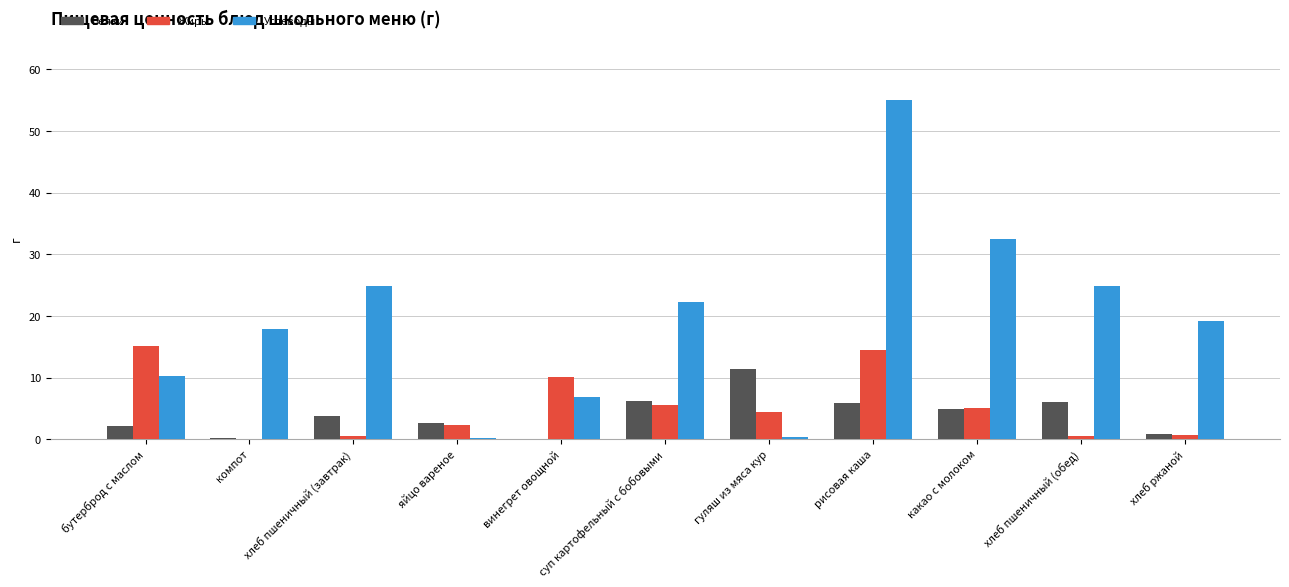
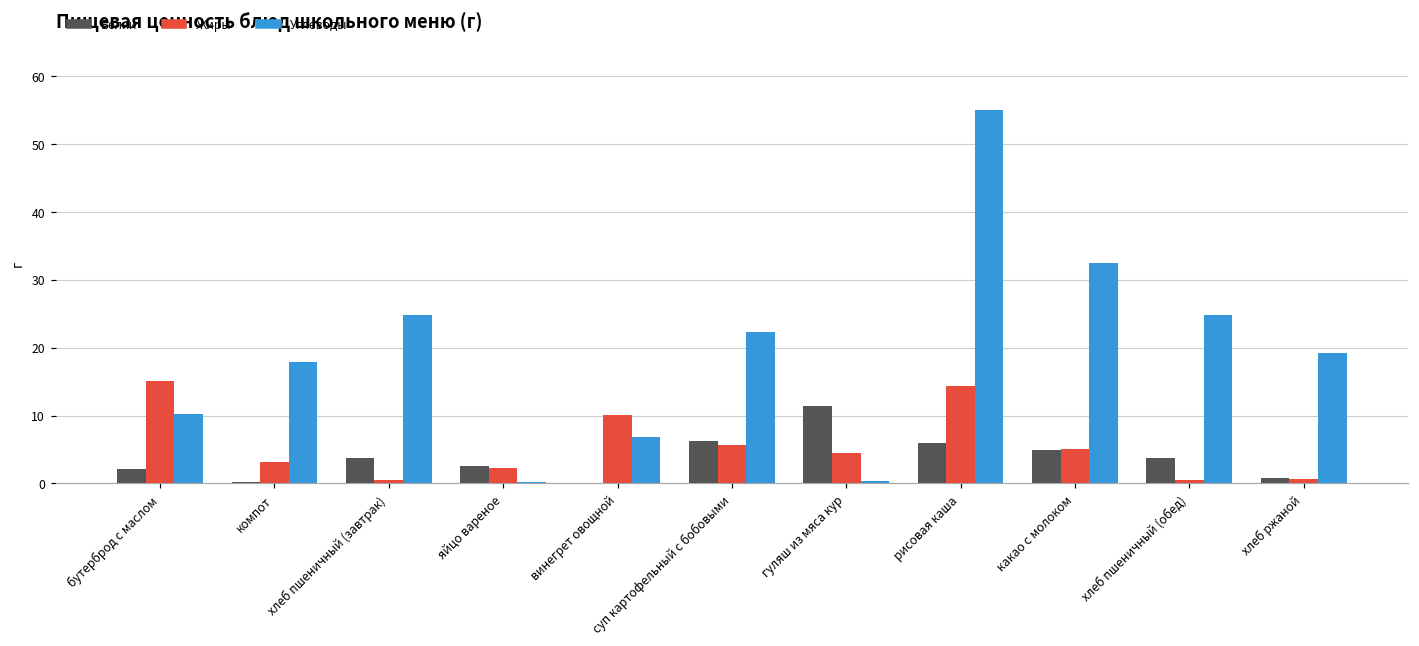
Жиры, компот: 0 -> 3
Белки, хлеб пшеничный (обед): 6 -> 4
